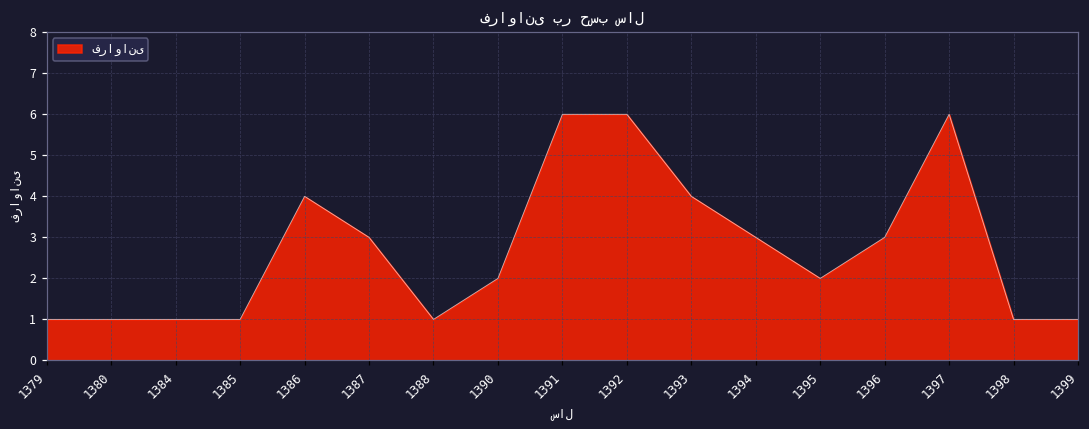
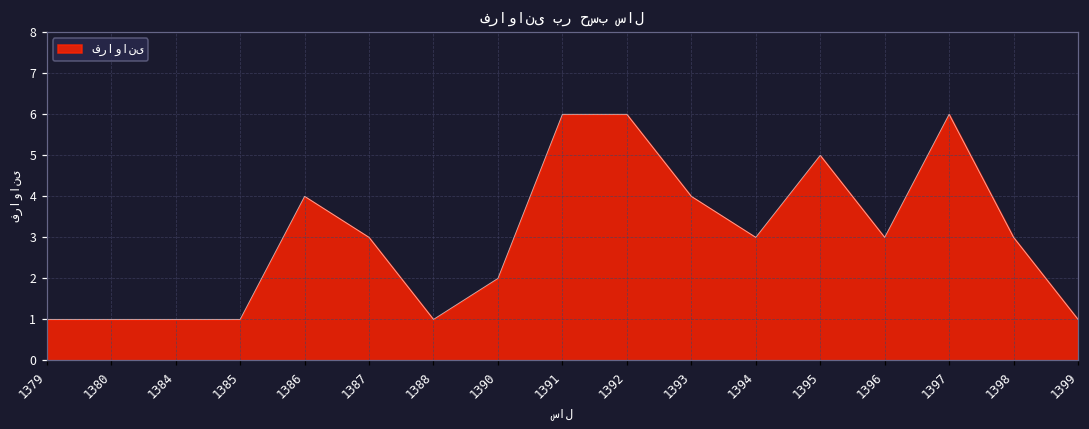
1395: 2 -> 5
1398: 1 -> 3
